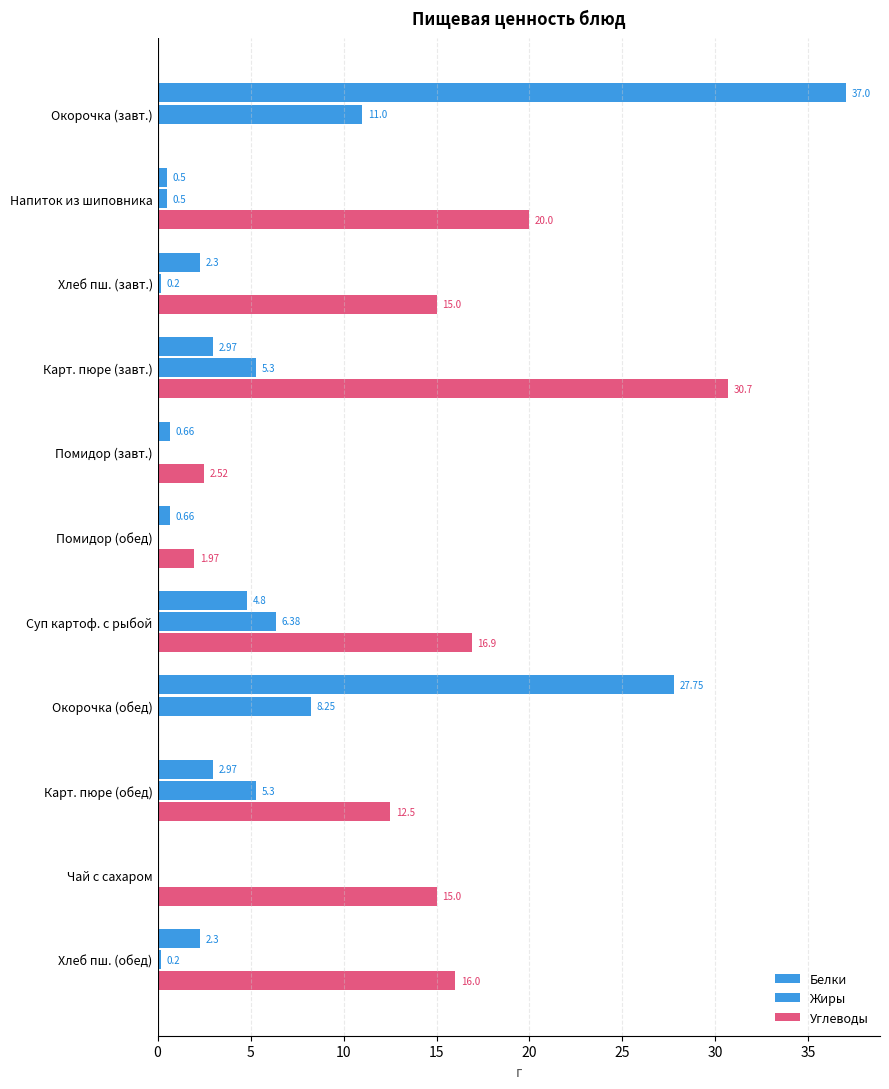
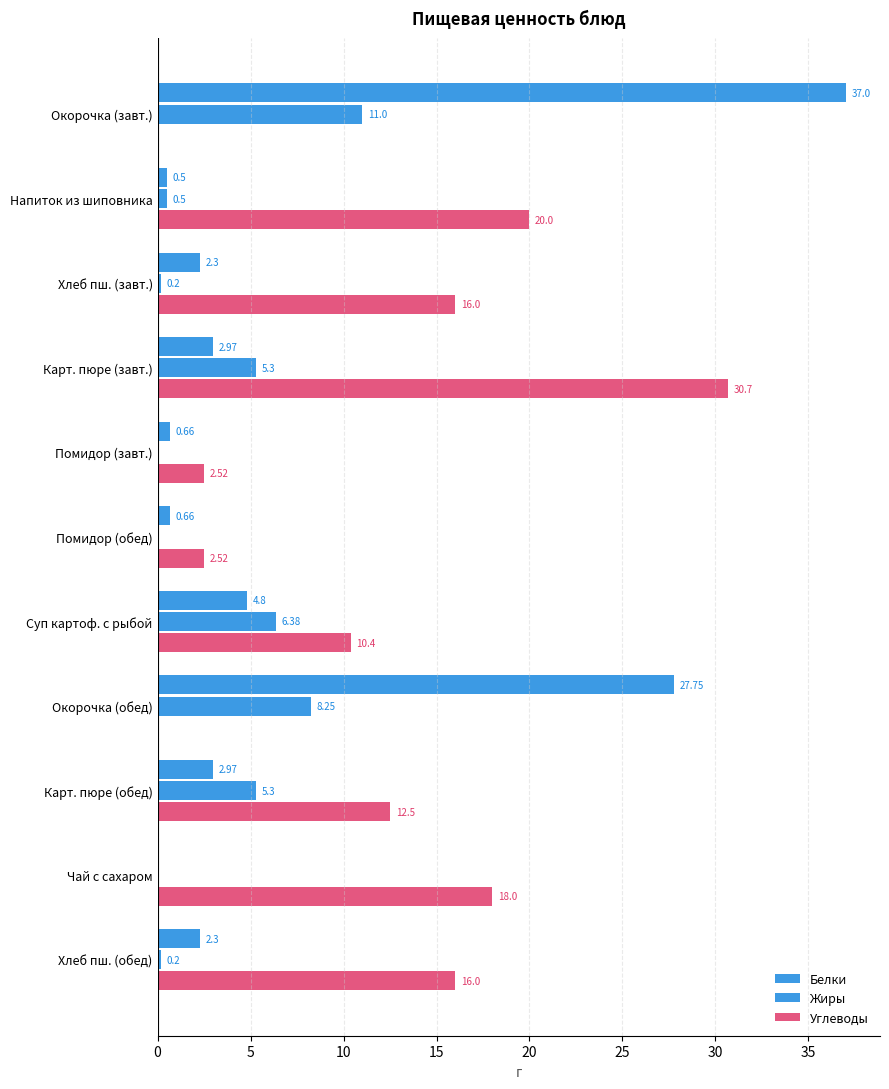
Углеводы, Хлеб пш. (завт.): 15.0 -> 16.0
Углеводы, Помидор (обед): 1.97 -> 2.52
Углеводы, Суп картоф. с рыбой: 16.9 -> 10.4
Углеводы, Чай с сахаром: 15.0 -> 18.0
